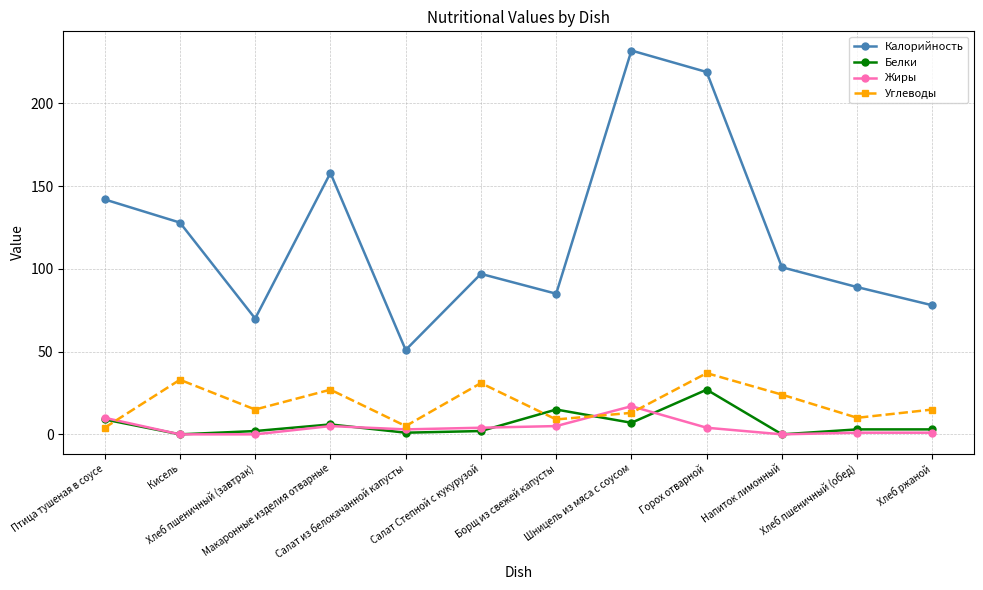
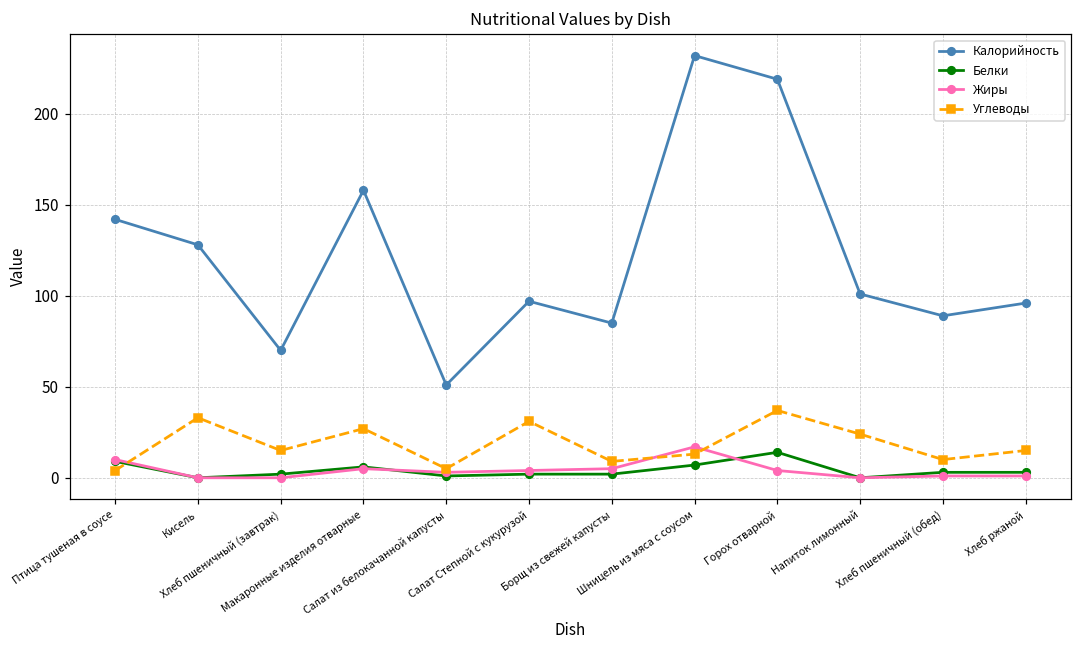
Белки, Борщ из свежей капусты: 15 -> 2
Белки, Горох отварной: 27 -> 14
Калорийность, Хлеб ржаной: 78 -> 96
